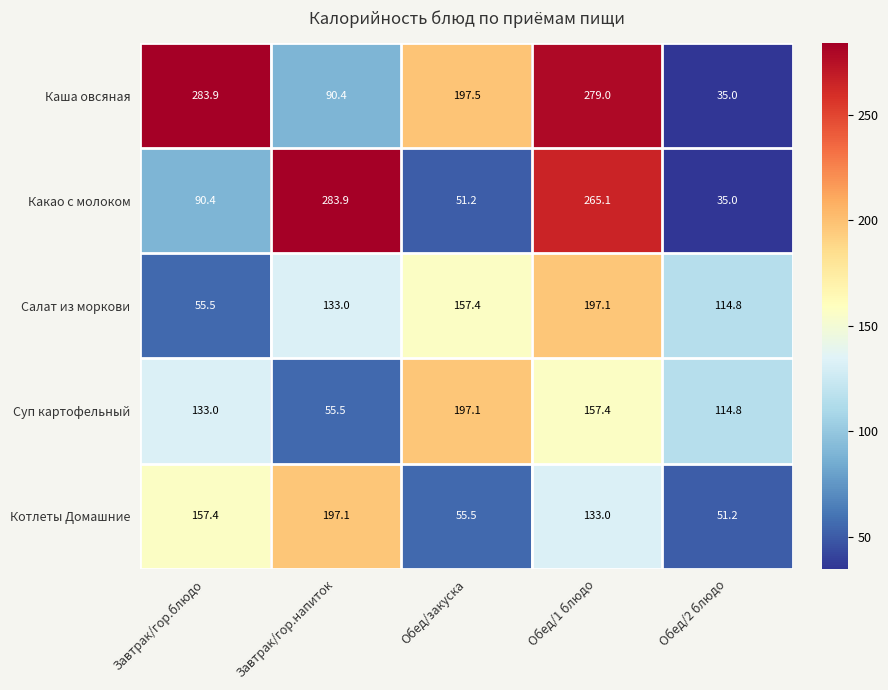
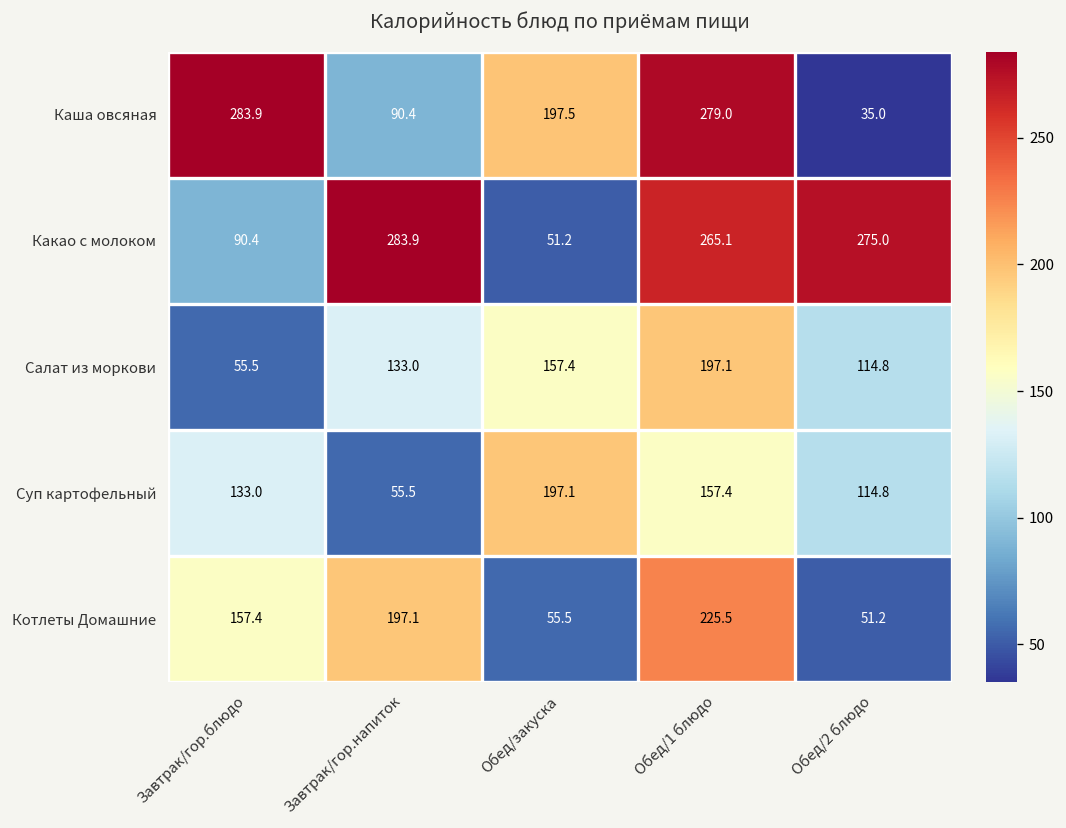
Какао с молоком, Обед/2 блюдо: 35.0 -> 275.0
Котлеты Домашние, Обед/1 блюдо: 133.0 -> 225.5
